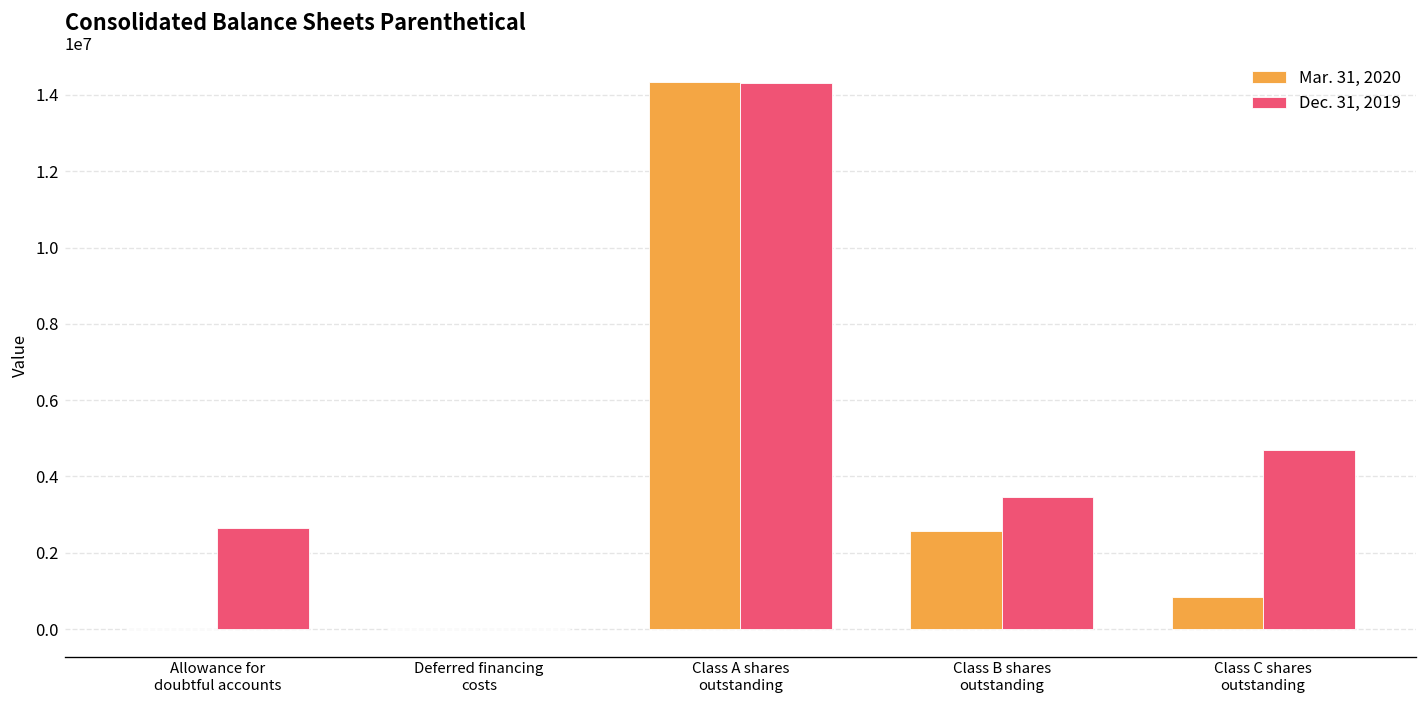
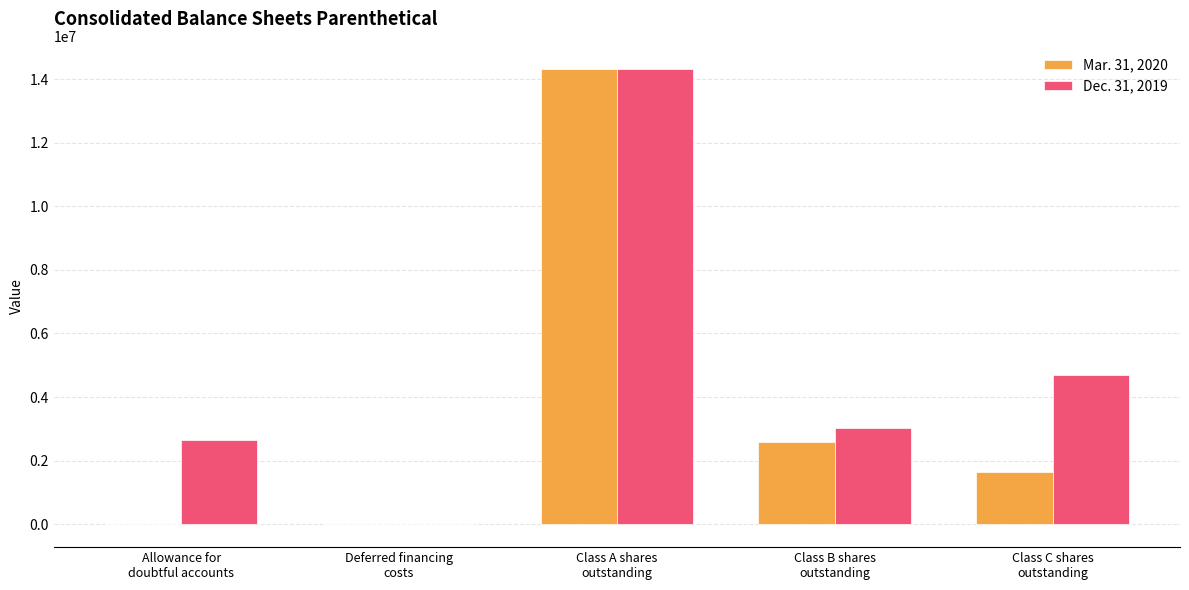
Dec. 31, 2019, Class B shares outstanding: 3500000 -> 3000000
Mar. 31, 2020, Class C shares outstanding: 800000 -> 1600000
